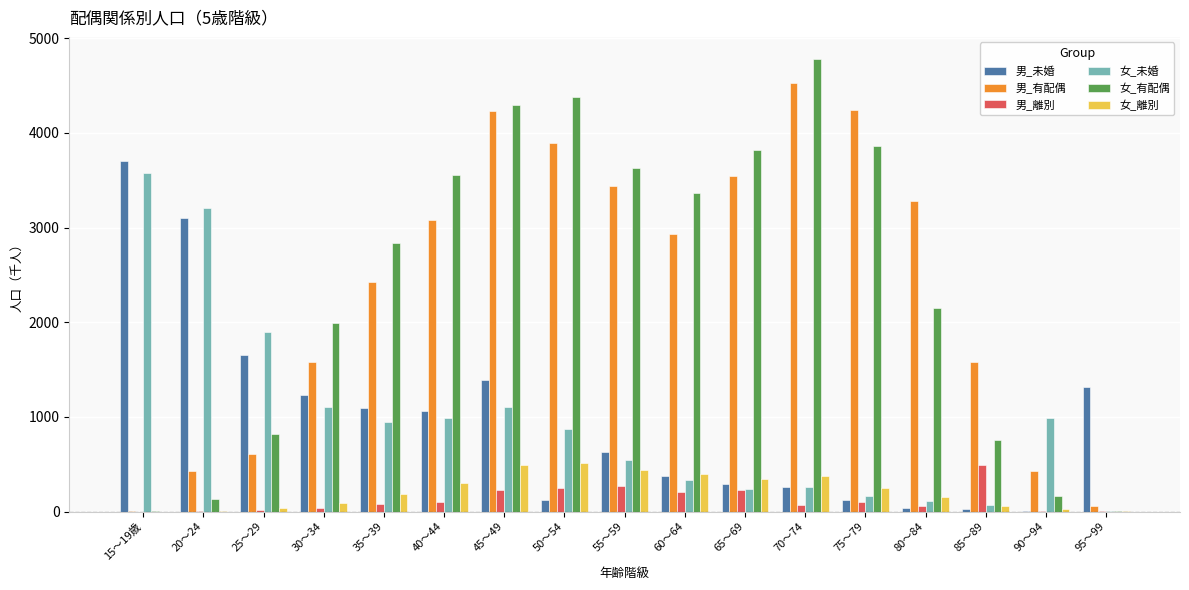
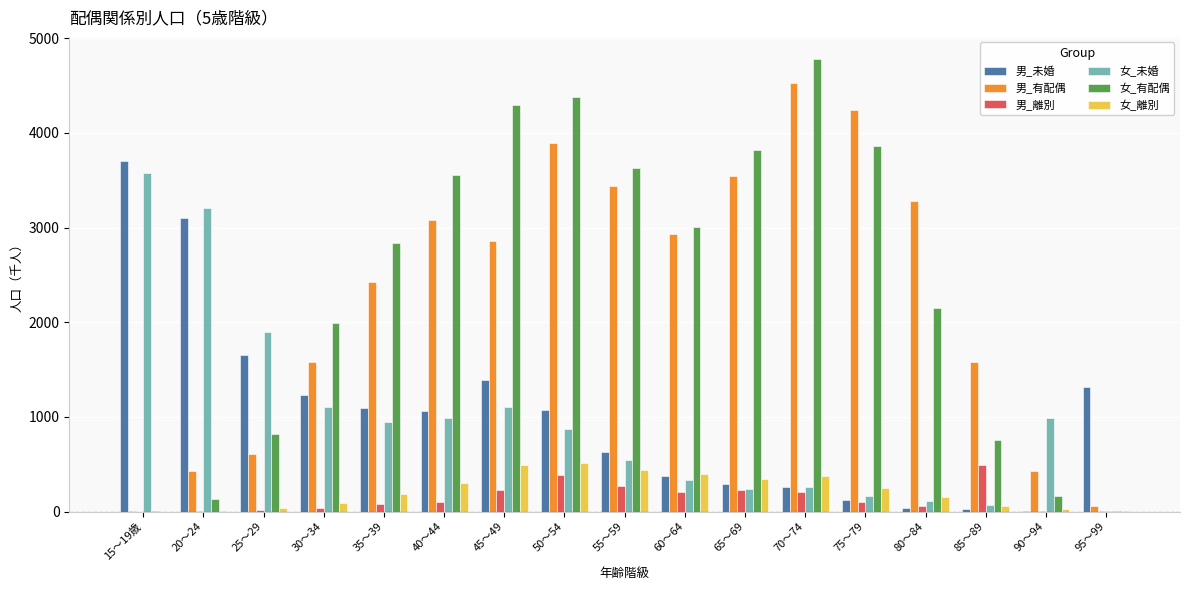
男_有配偶, 45～49: 4200 -> 2900
男_未婚, 50～54: 100 -> 1100
男_離別, 50～54: 200 -> 400
女_有配偶, 60～64: 3400 -> 3000
男_離別, 70～74: 100 -> 200
